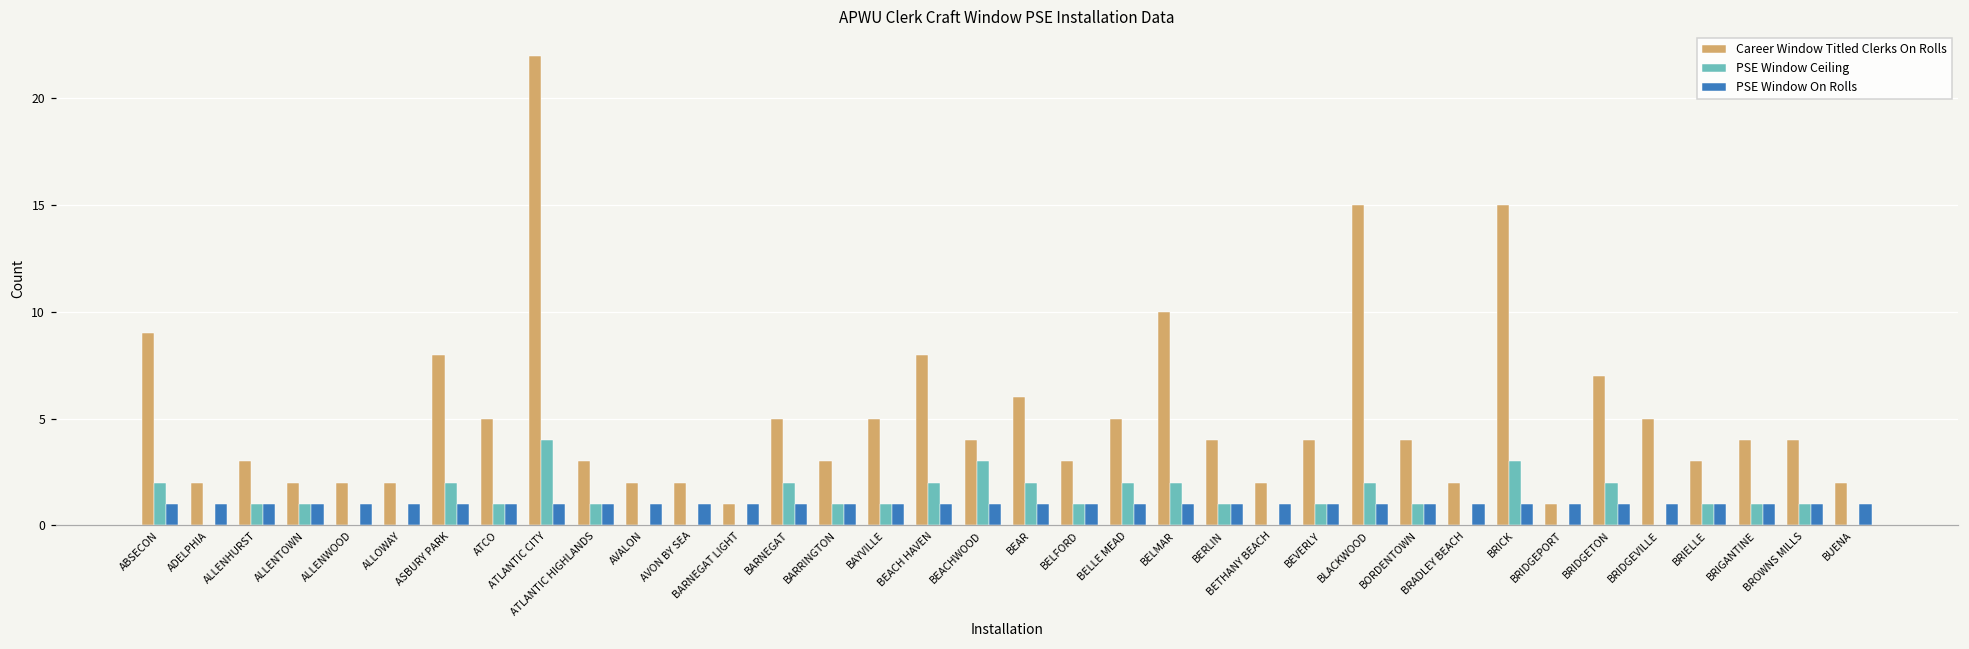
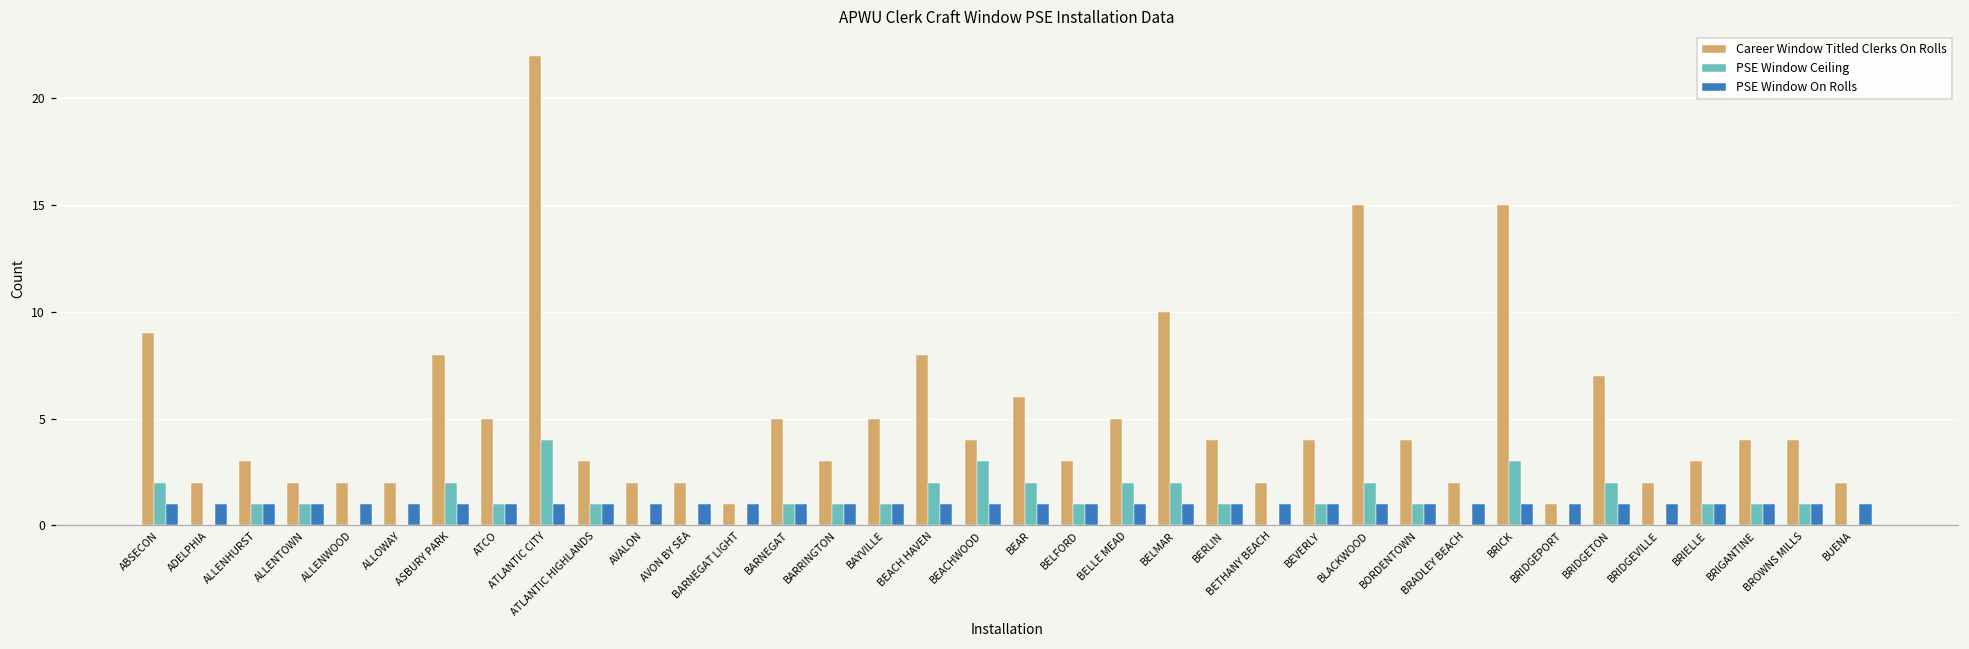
PSE Window Ceiling, BARNEGAT: 2 -> 1
Career Window Titled Clerks On Rolls, BRIDGEVILLE: 5 -> 2
